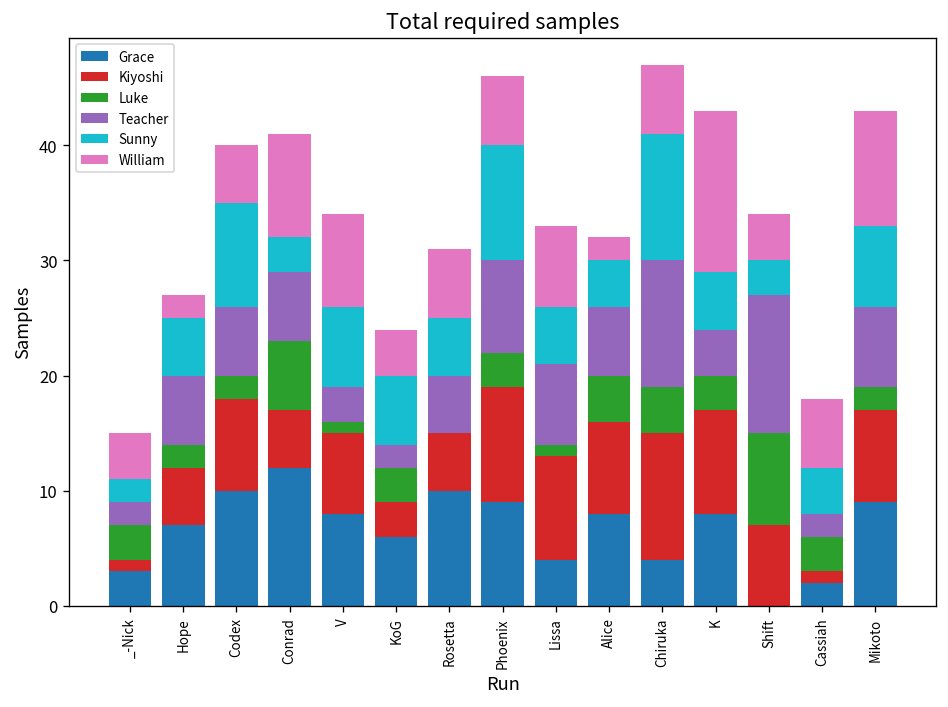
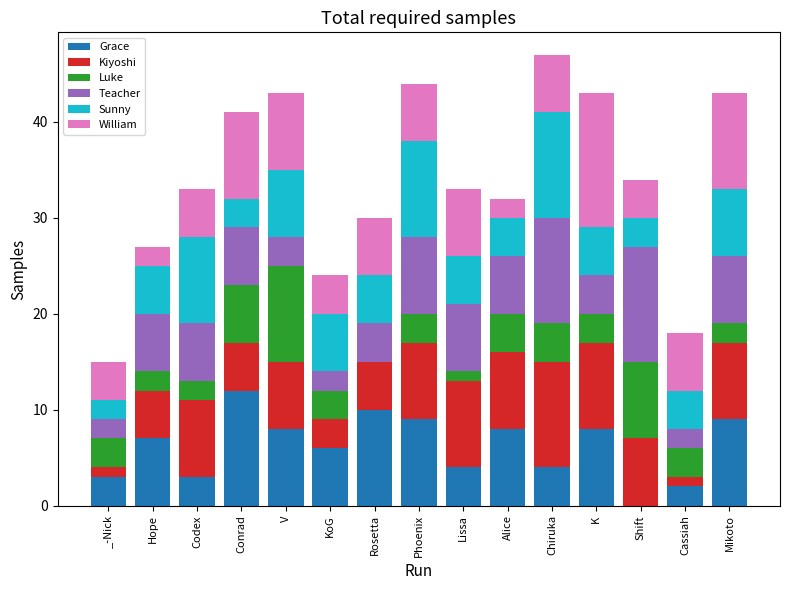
Grace, Codex: 10 -> 3
Luke, V: 1 -> 10
Teacher, Rosetta: 5 -> 4
Kiyoshi, Phoenix: 10 -> 8
